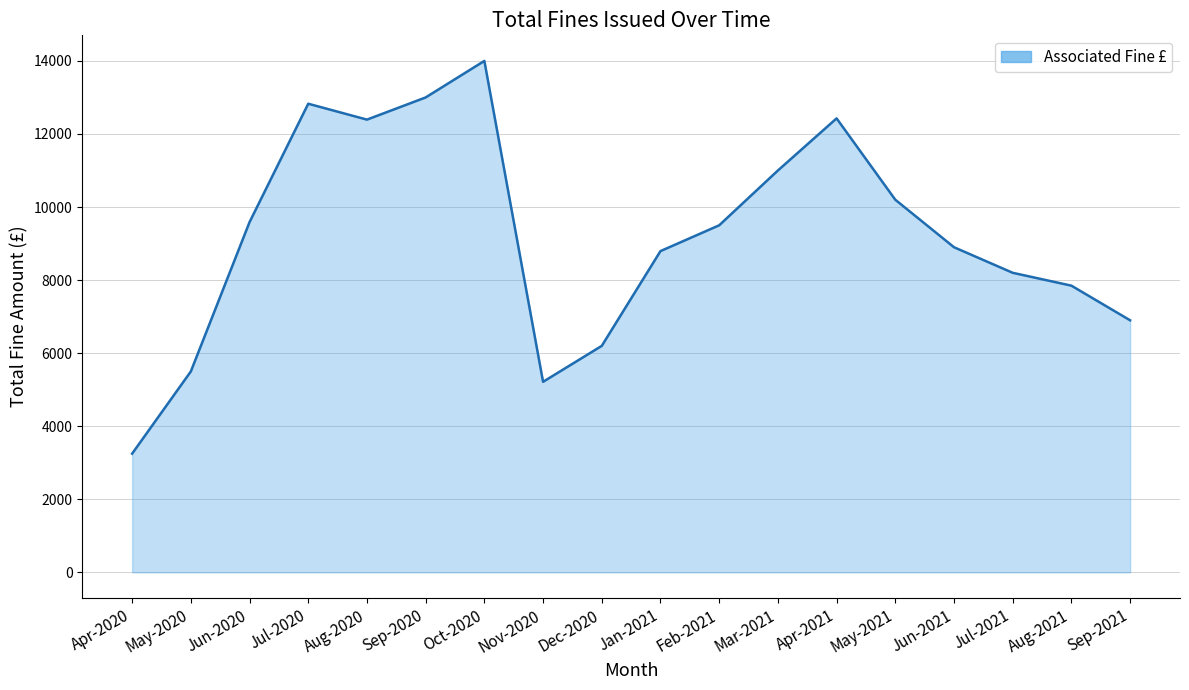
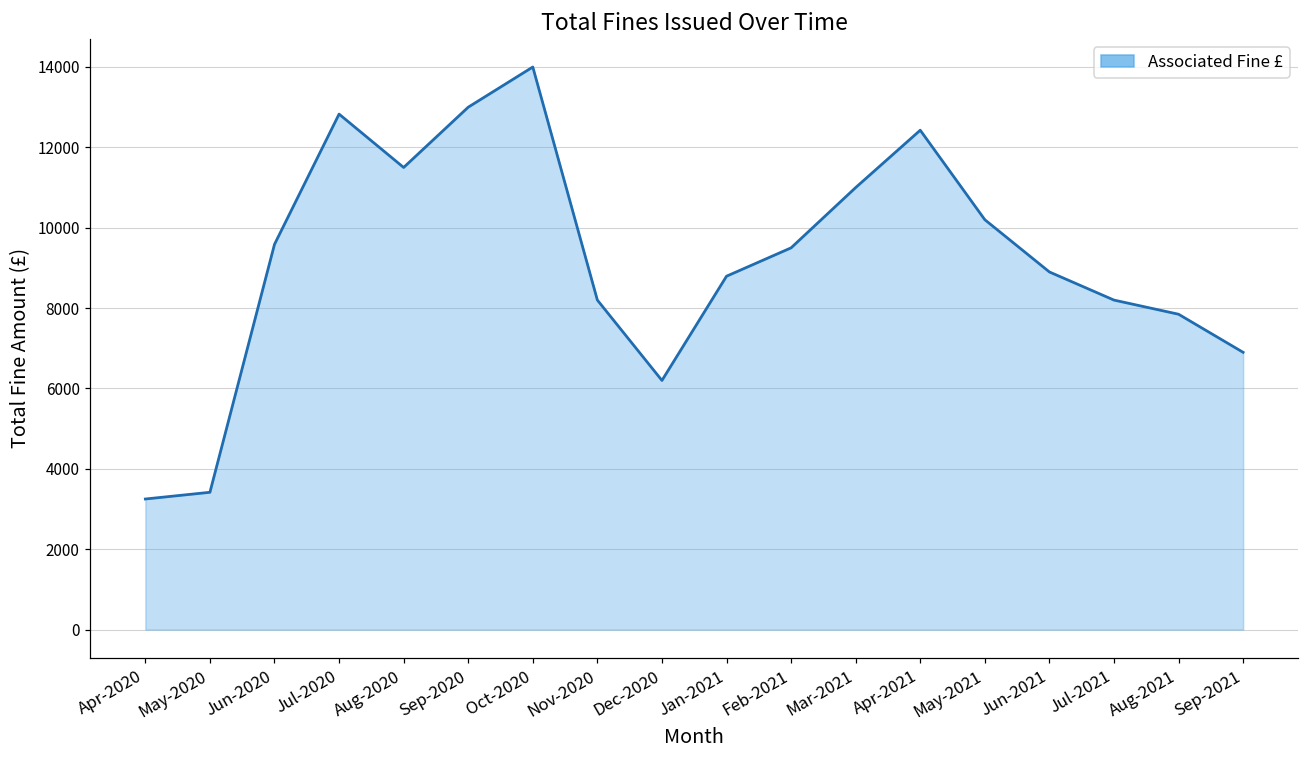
May-2020: 5500 -> 3400
Aug-2020: 12400 -> 11500
Nov-2020: 5200 -> 8200
